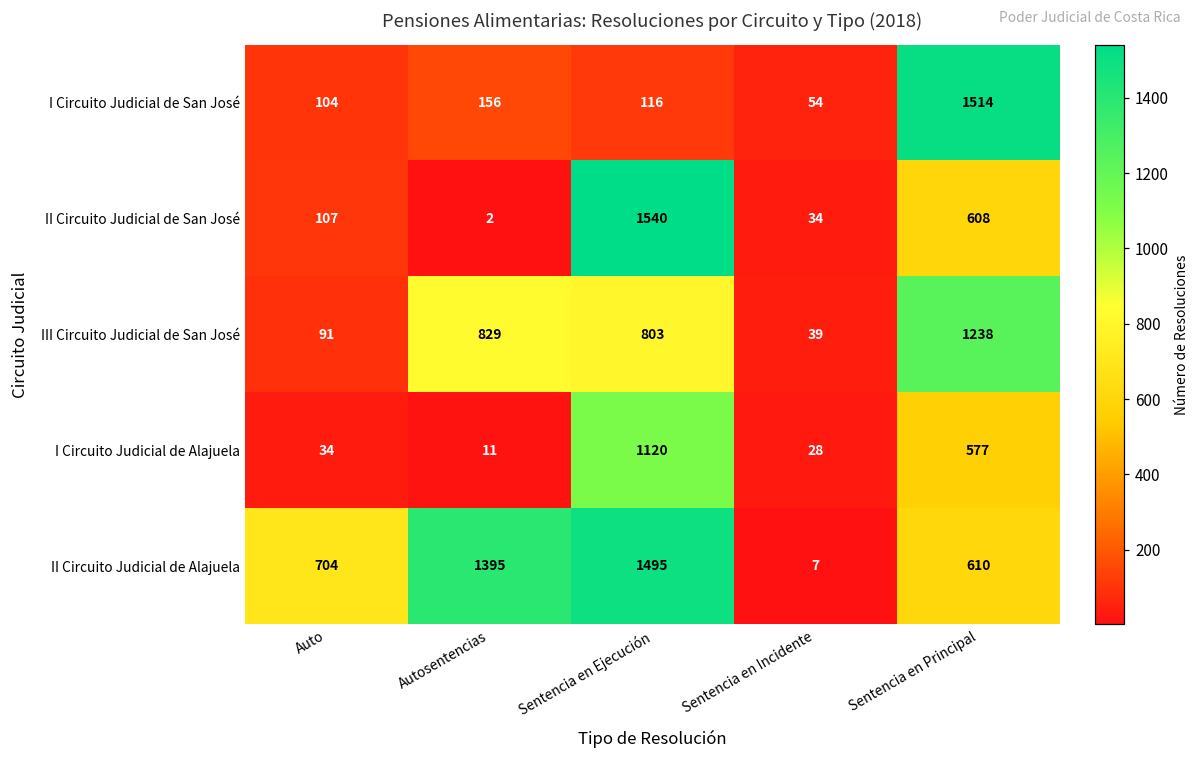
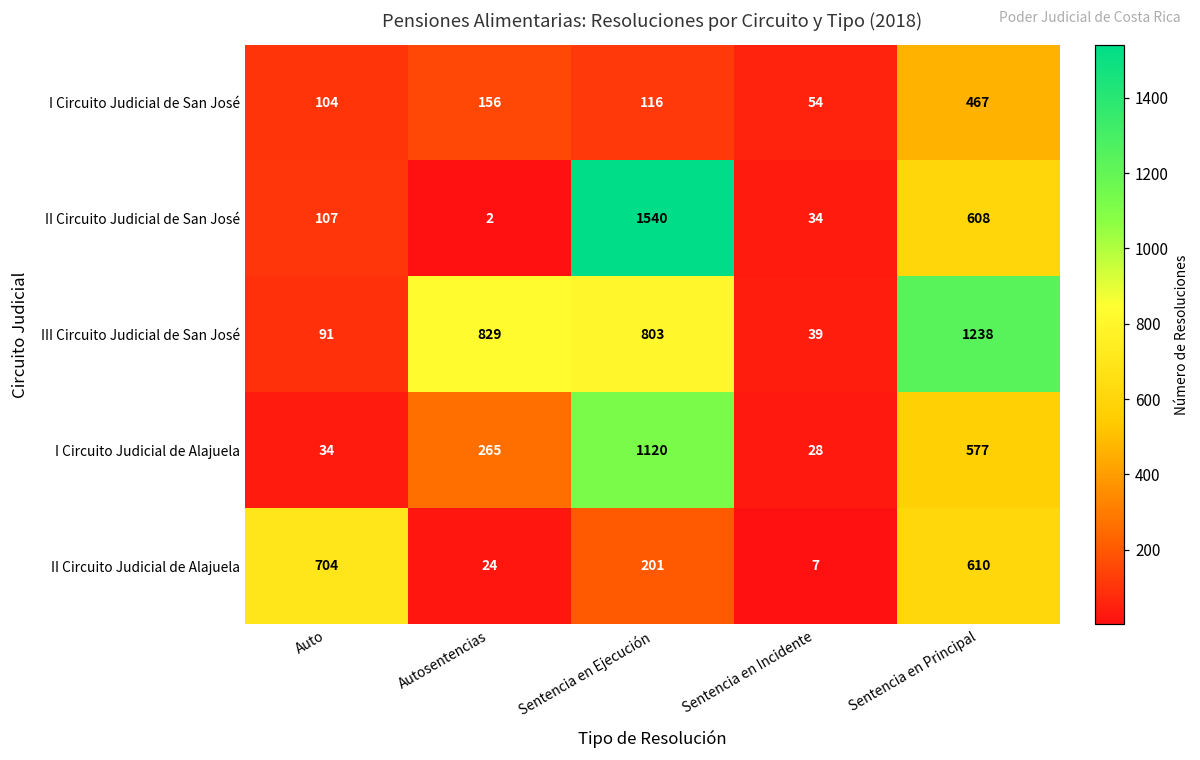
I Circuito Judicial de San José, Sentencia en Principal: 1514 -> 467
I Circuito Judicial de Alajuela, Autosentencias: 11 -> 265
II Circuito Judicial de Alajuela, Autosentencias: 1395 -> 24
II Circuito Judicial de Alajuela, Sentencia en Ejecución: 1495 -> 201
